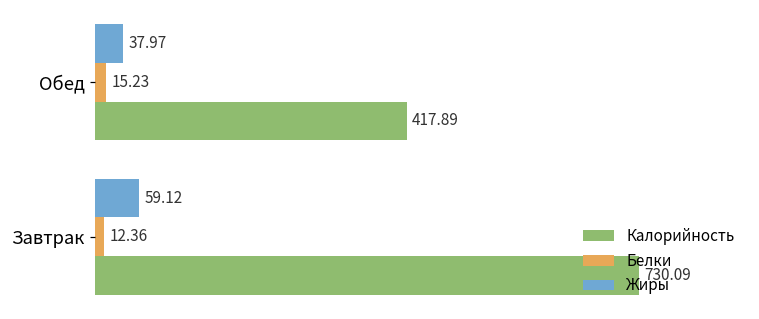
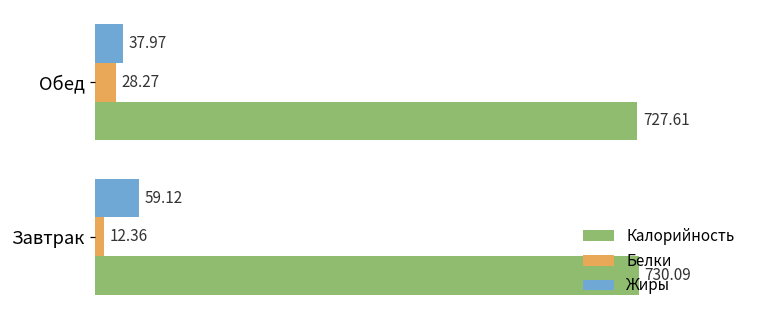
Белки, Обед: 15.23 -> 28.27
Калорийность, Обед: 417.89 -> 727.61
